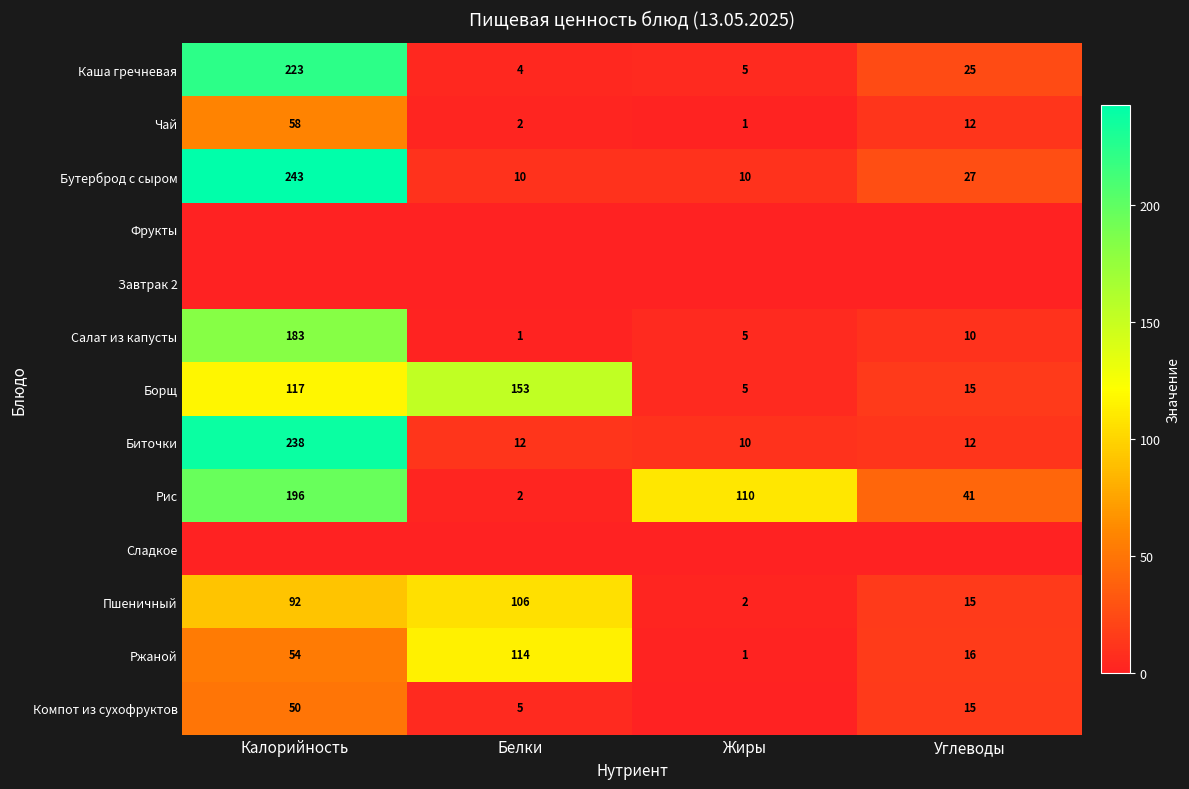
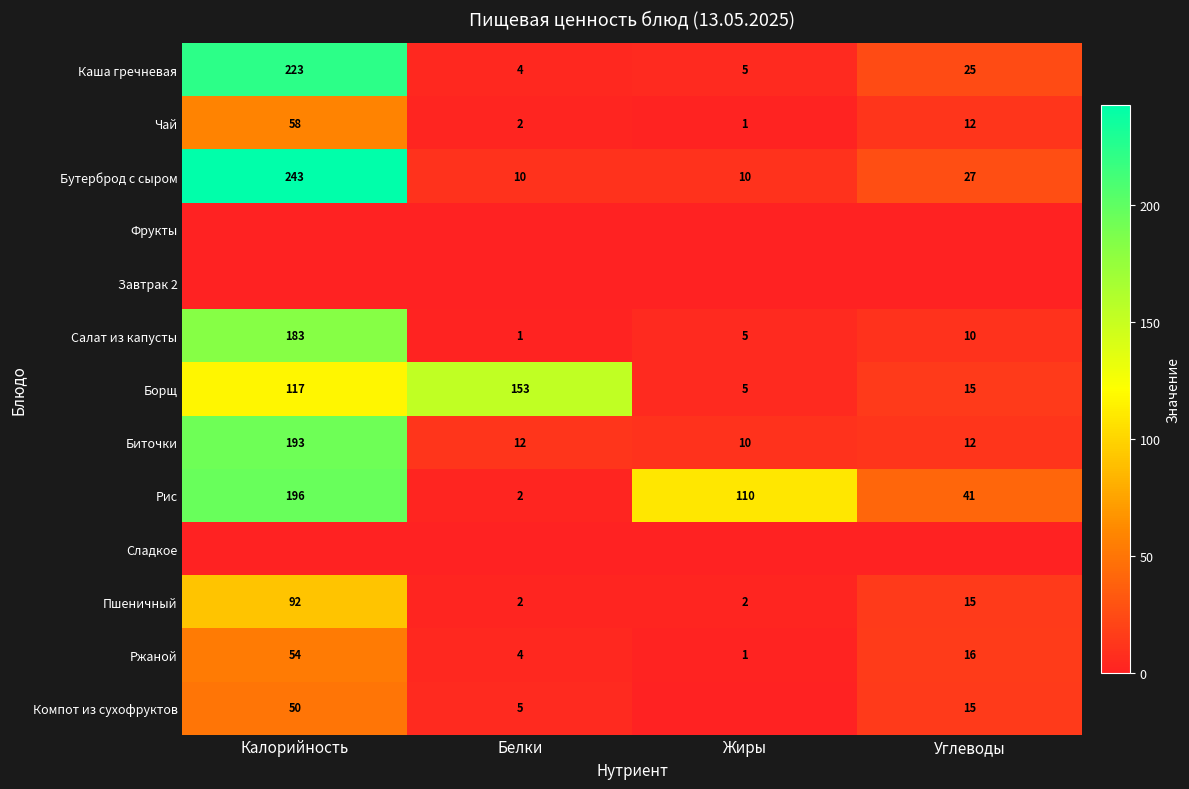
Биточки, Калорийность: 238 -> 193
Пшеничный, Белки: 106 -> 2
Ржаной, Белки: 114 -> 4
